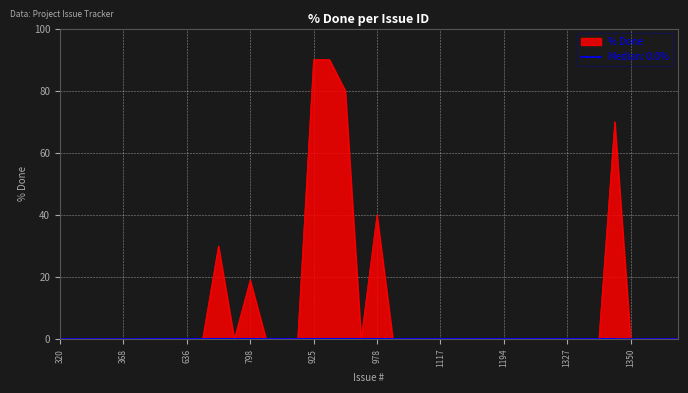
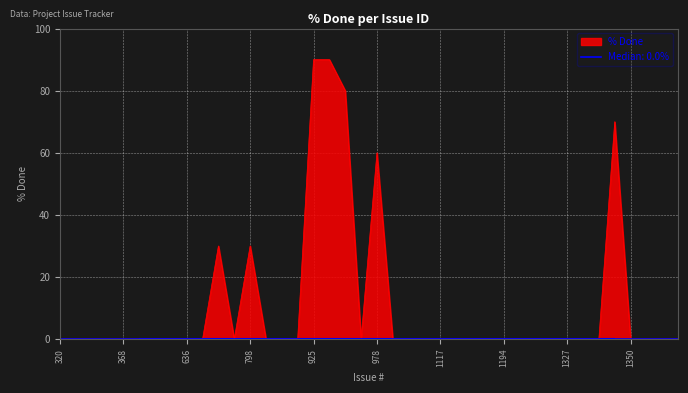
798: 19 -> 30
978: 40 -> 60
